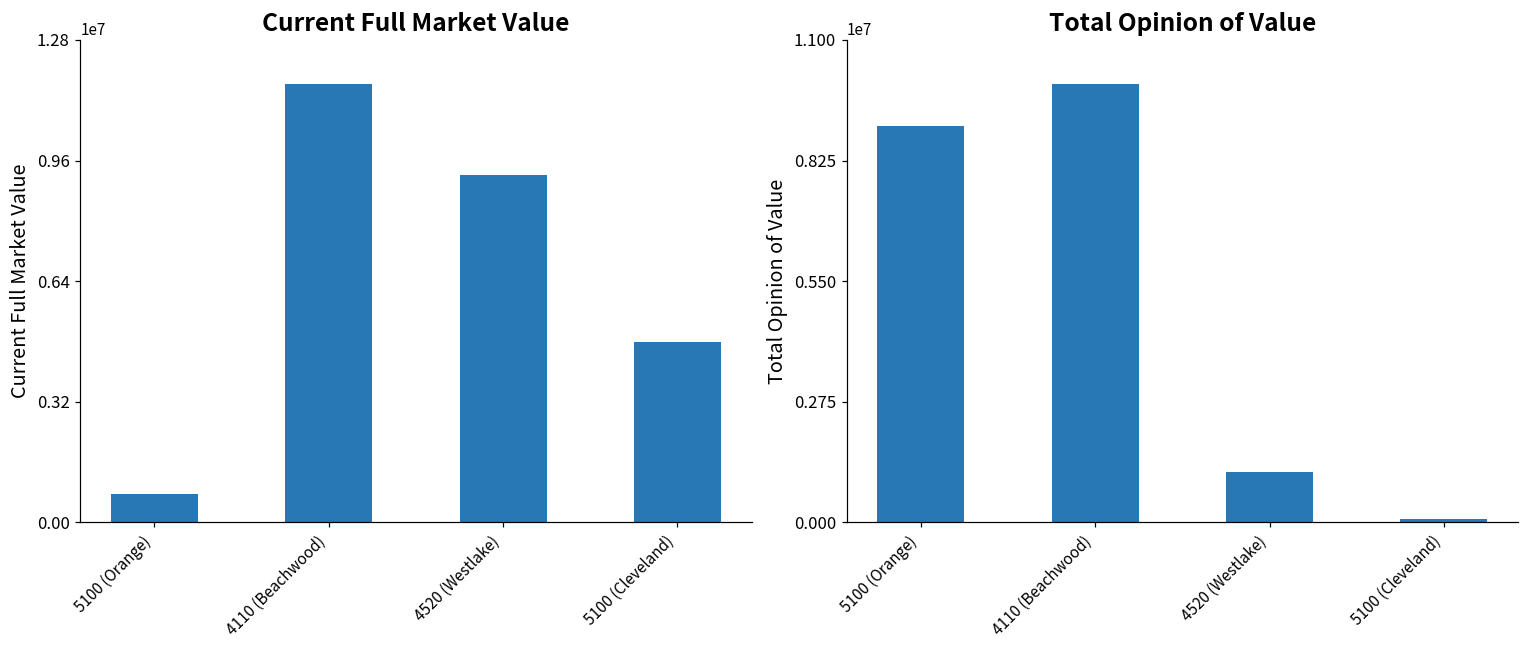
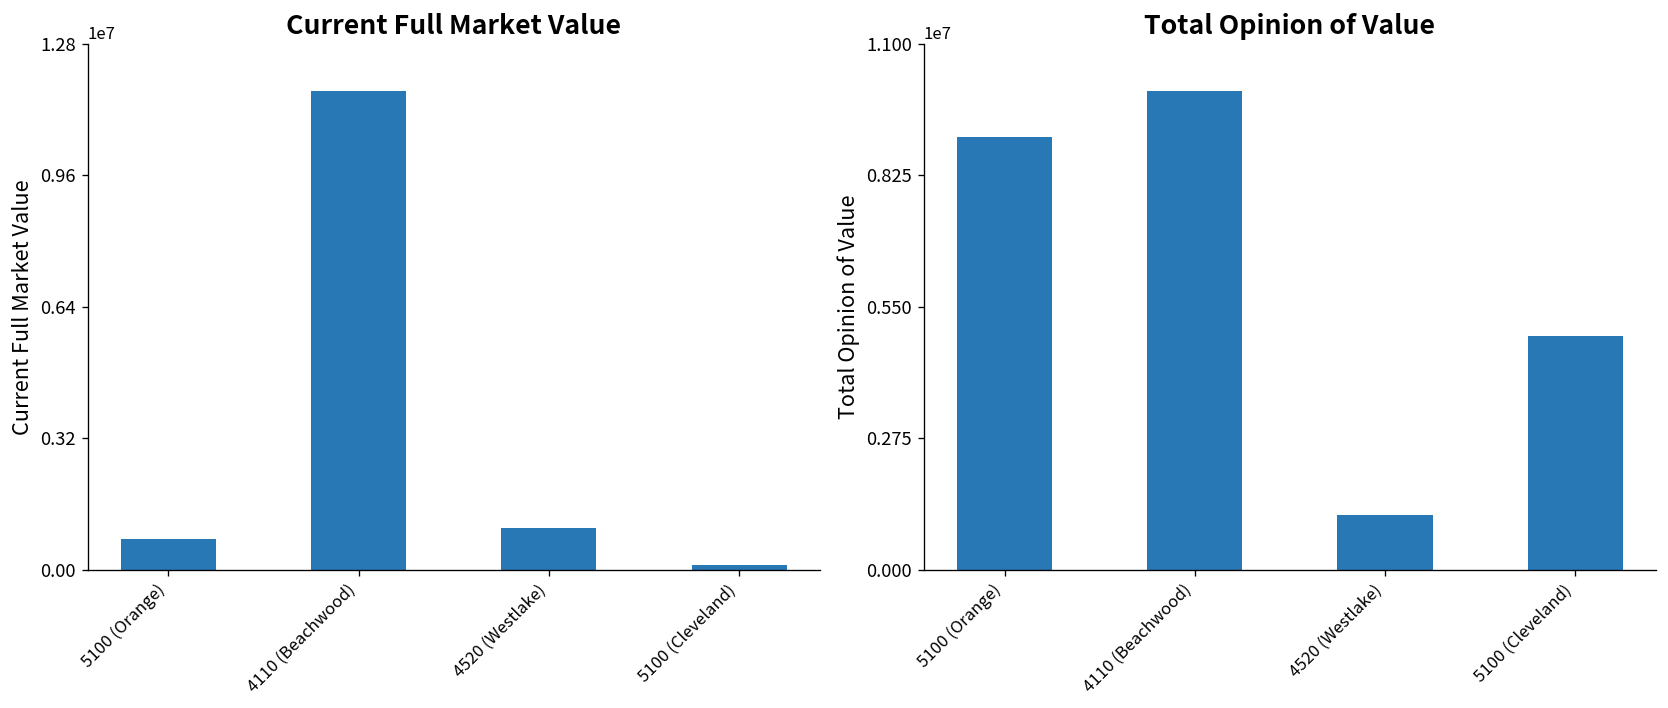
Current Full Market Value, 4520 (Westlake): 9200000 -> 1000000
Current Full Market Value, 5100 (Cleveland): 4800000 -> 100000
Total Opinion of Value, 5100 (Cleveland): 100000 -> 4900000
